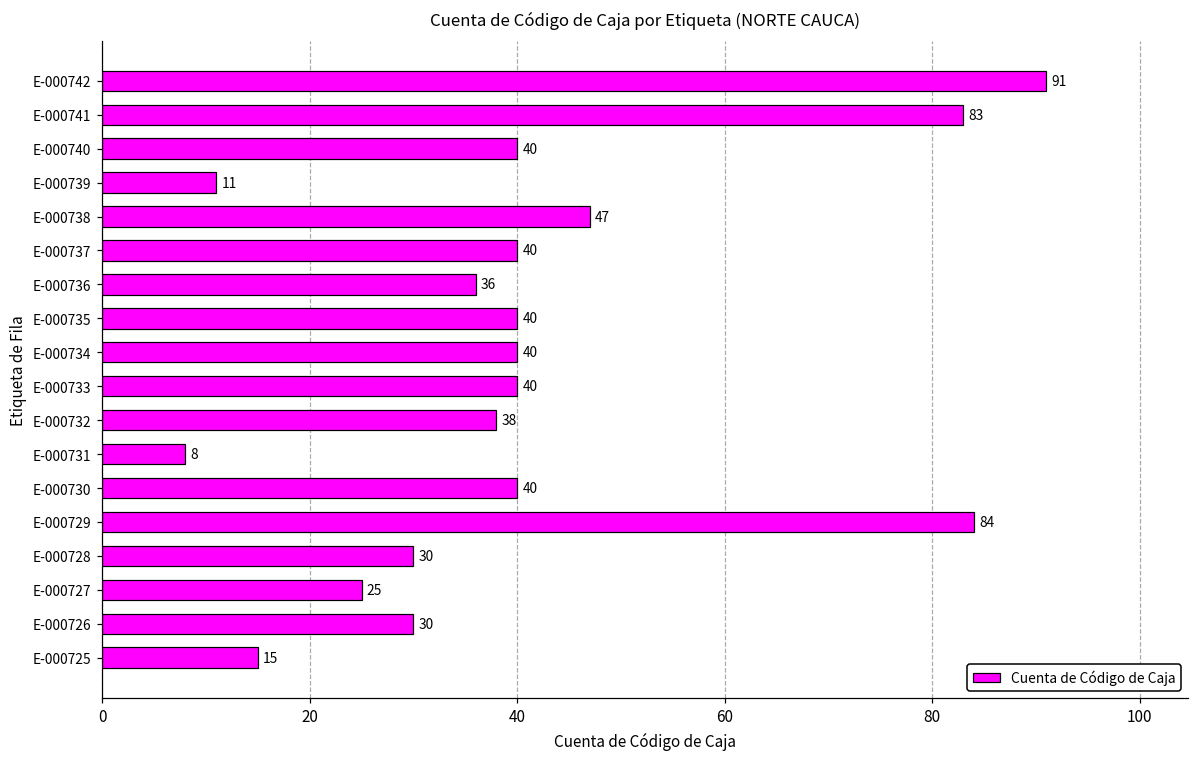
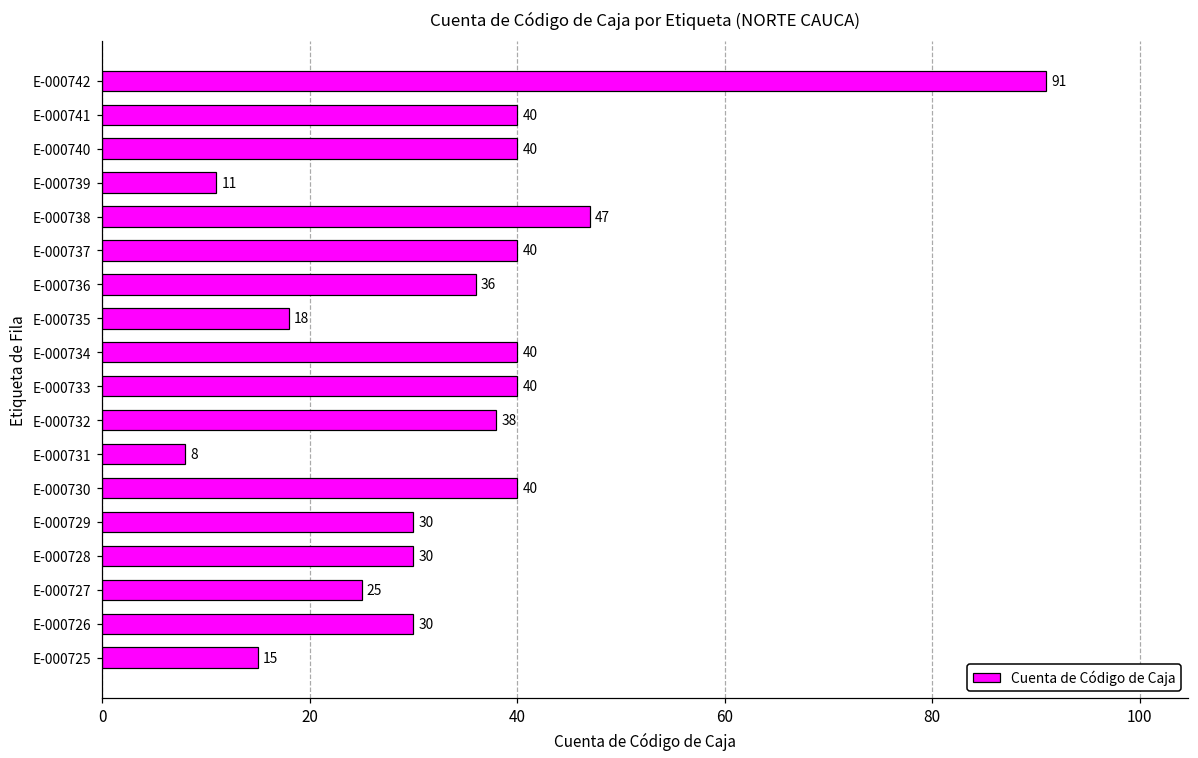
E-000741: 83 -> 40
E-000735: 40 -> 18
E-000729: 84 -> 30
